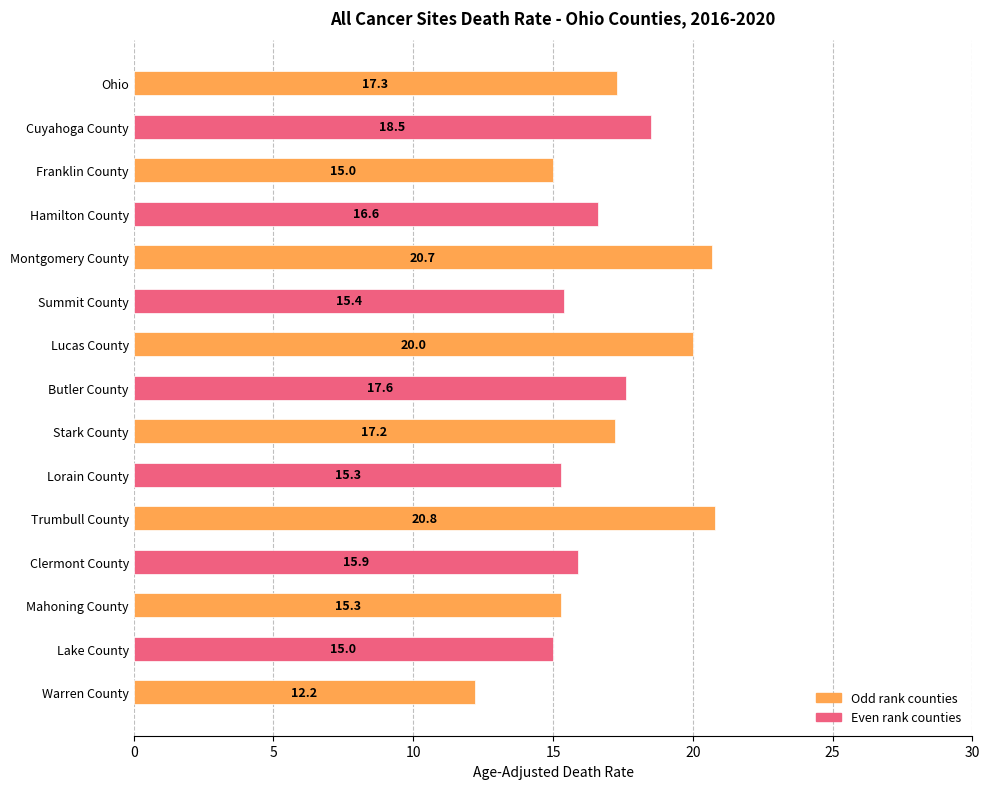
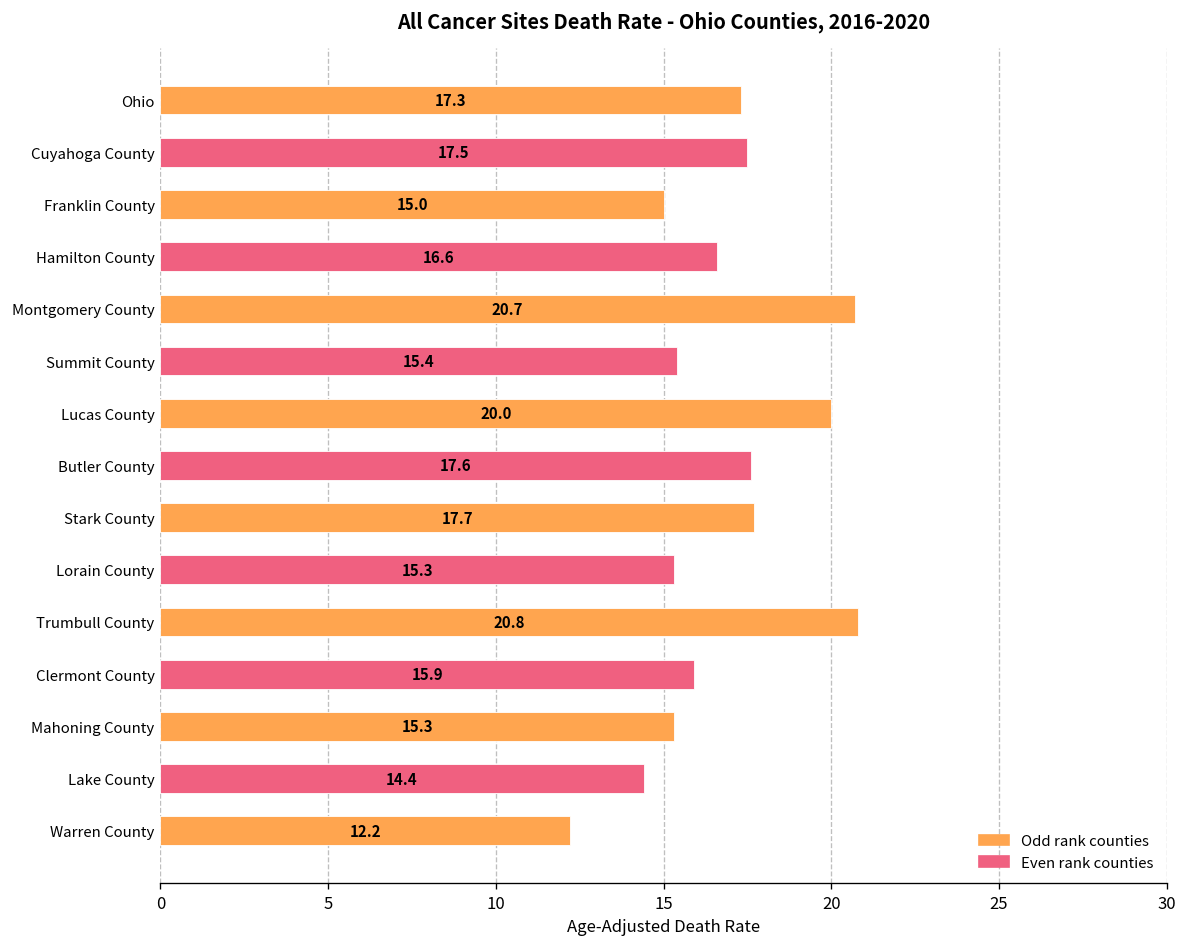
Cuyahoga County: 18.5 -> 17.5
Stark County: 17.2 -> 17.7
Lake County: 15.0 -> 14.4
